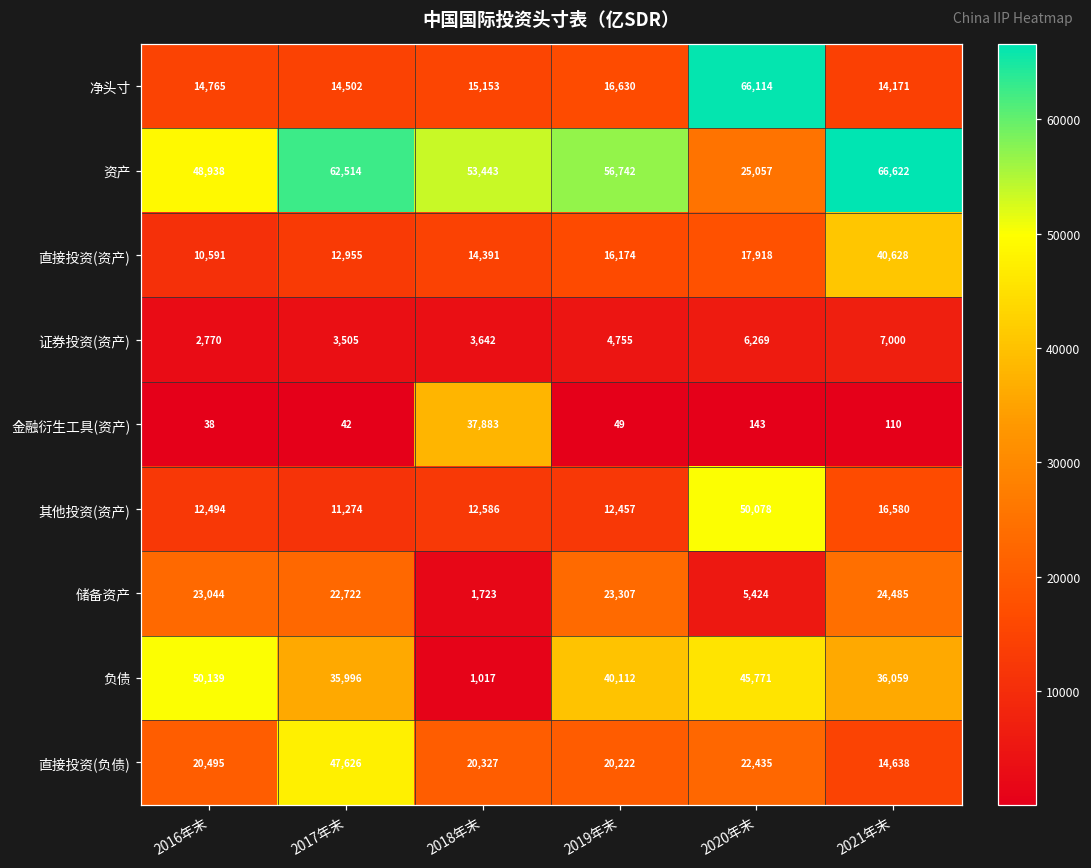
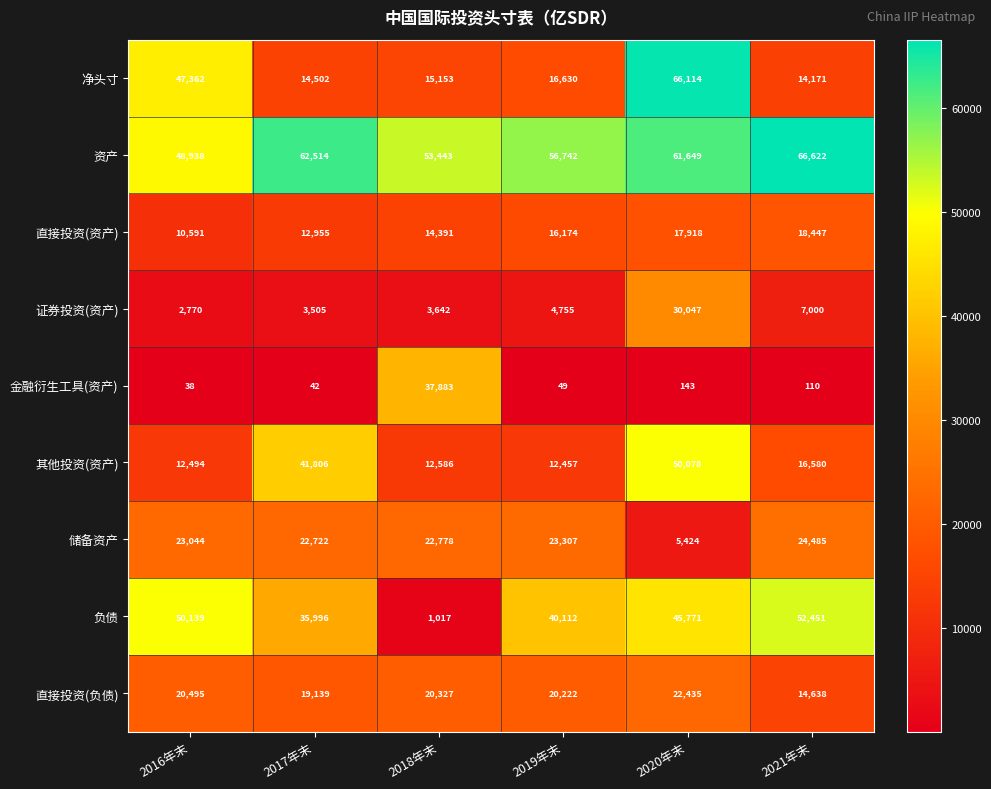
净头寸, 2016年末: 14,765 -> 47,362
资产, 2020年末: 25,057 -> 61,649
直接投资(资产), 2021年末: 40,628 -> 18,447
证券投资(资产), 2020年末: 6,269 -> 30,047
其他投资(资产), 2017年末: 11,274 -> 41,806
储备资产, 2018年末: 1,723 -> 22,778
负债, 2021年末: 36,059 -> 52,451
直接投资(负债), 2017年末: 47,626 -> 19,139
